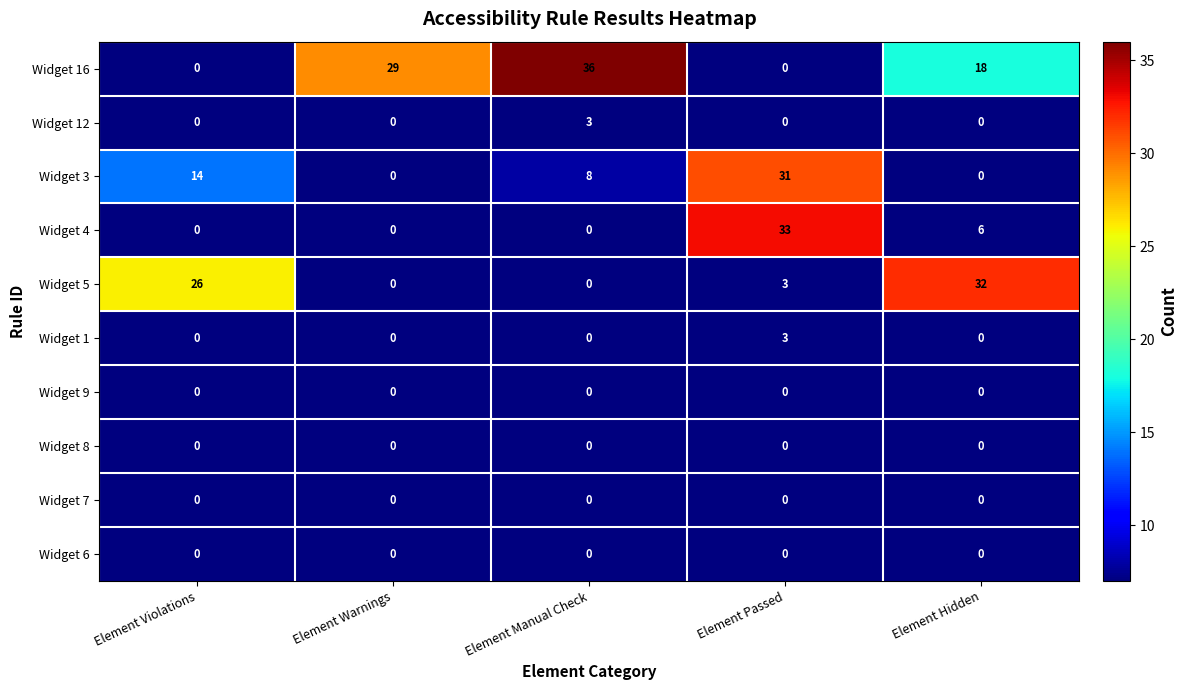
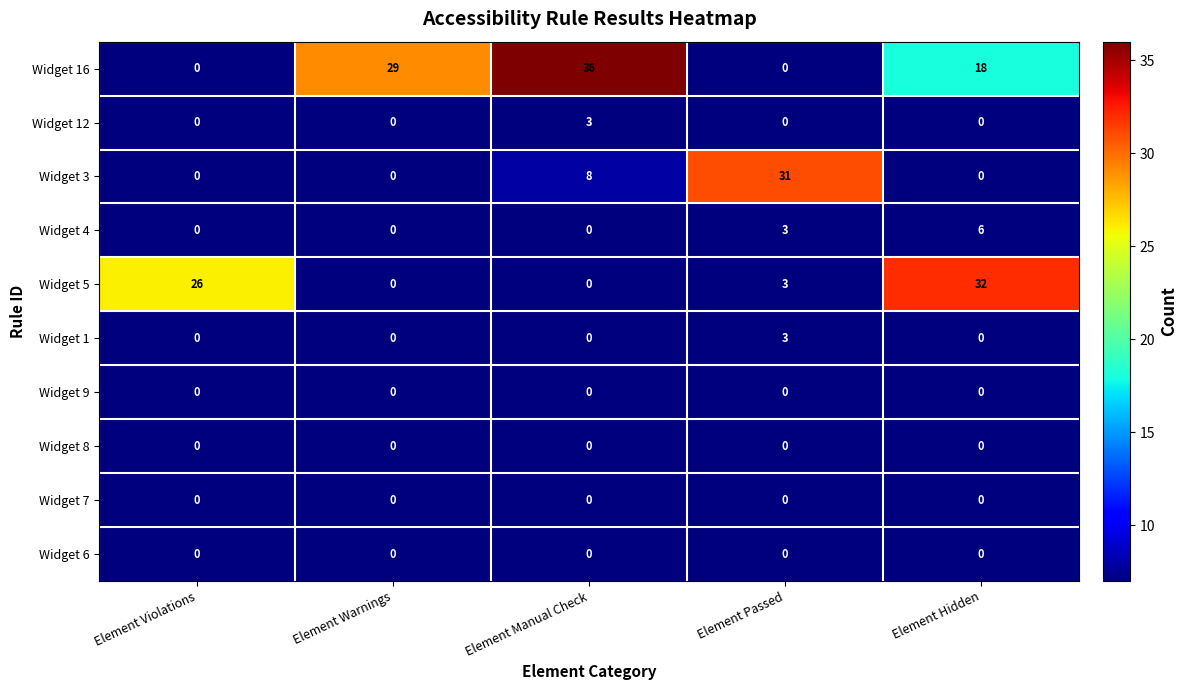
Widget 3, Element Violations: 14 -> 0
Widget 4, Element Passed: 33 -> 3
